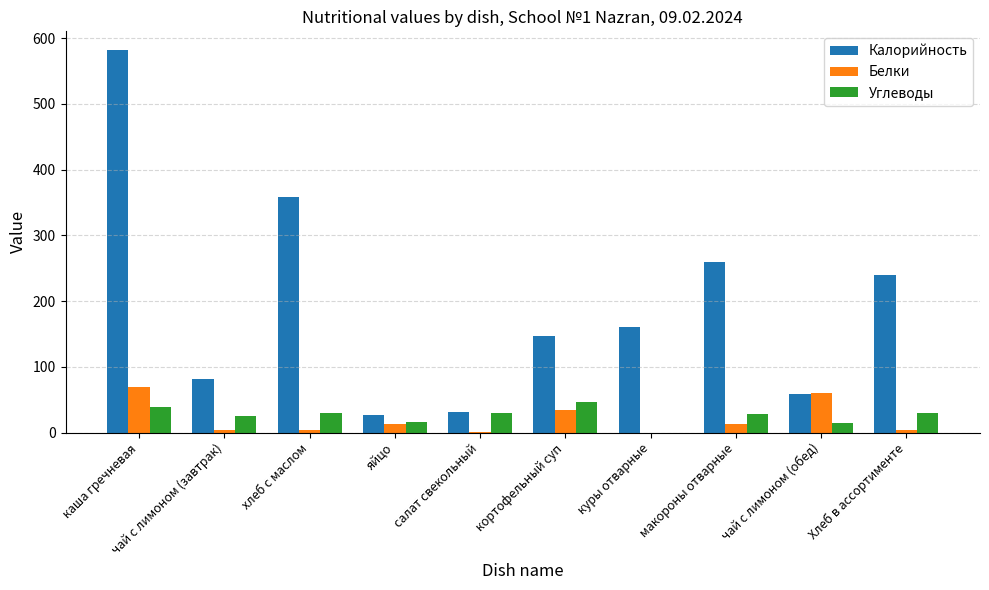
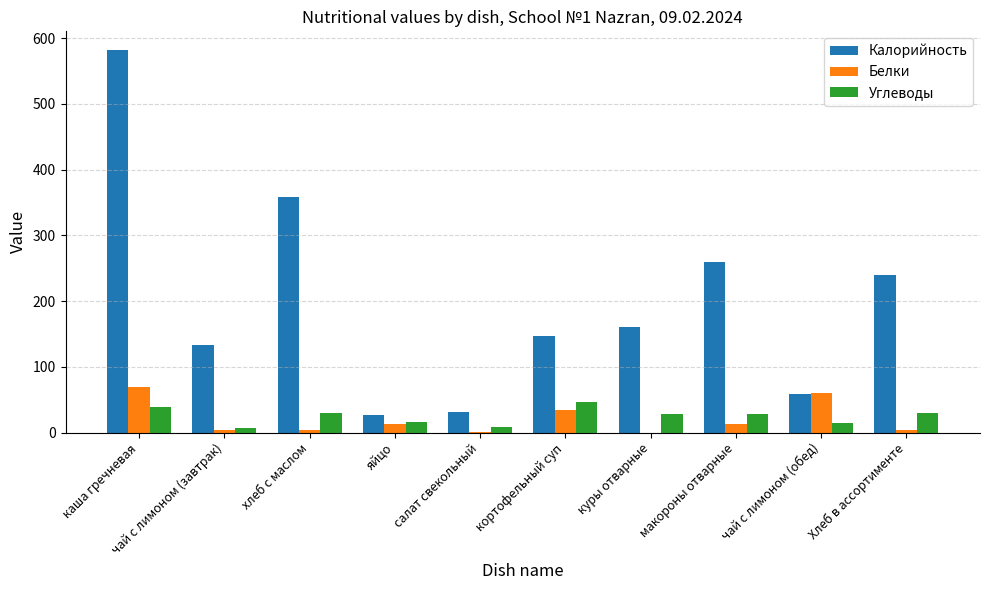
Калорийность, чай с лимоном (завтрак): 80 -> 130
Углеводы, чай с лимоном (завтрак): 30 -> 10
Углеводы, салат свекольный: 30 -> 10
Углеводы, куры отварные: 0 -> 30
